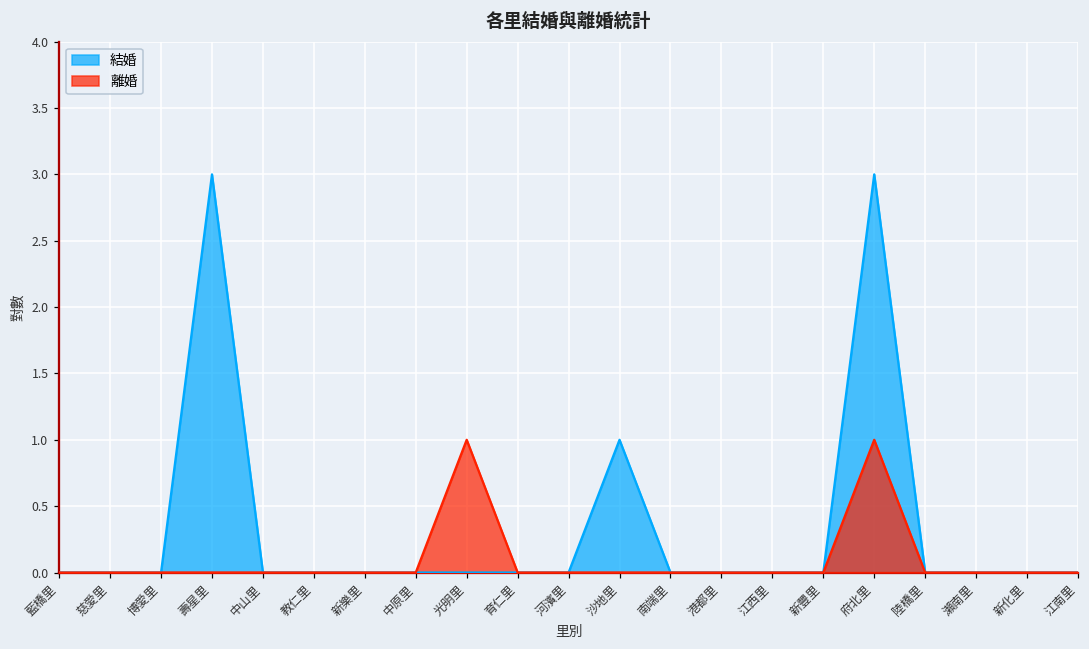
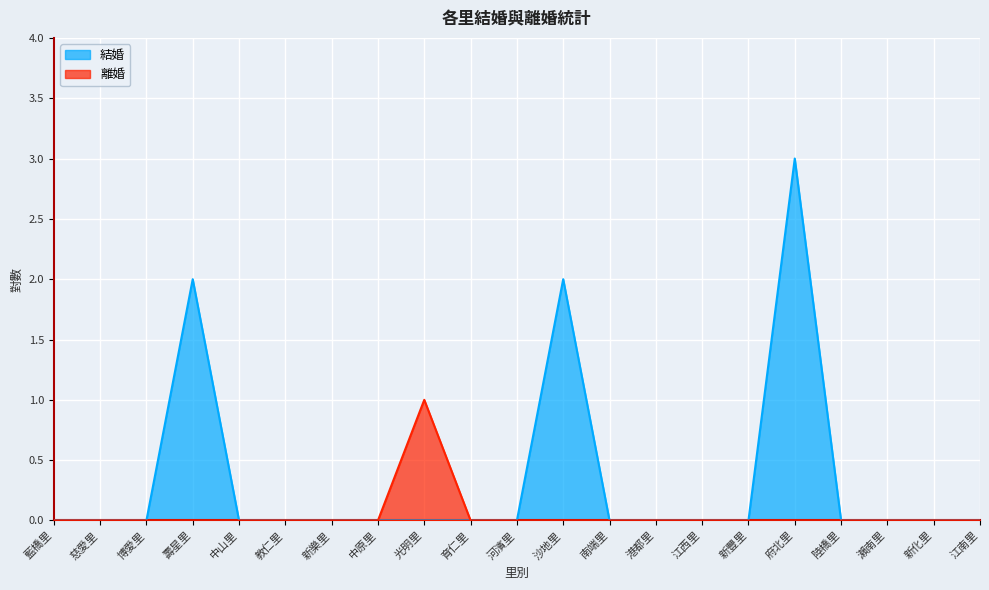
結婚, 壽星里: 3 -> 2
結婚, 沙地里: 1 -> 2
離婚, 府北里: 1 -> 0
